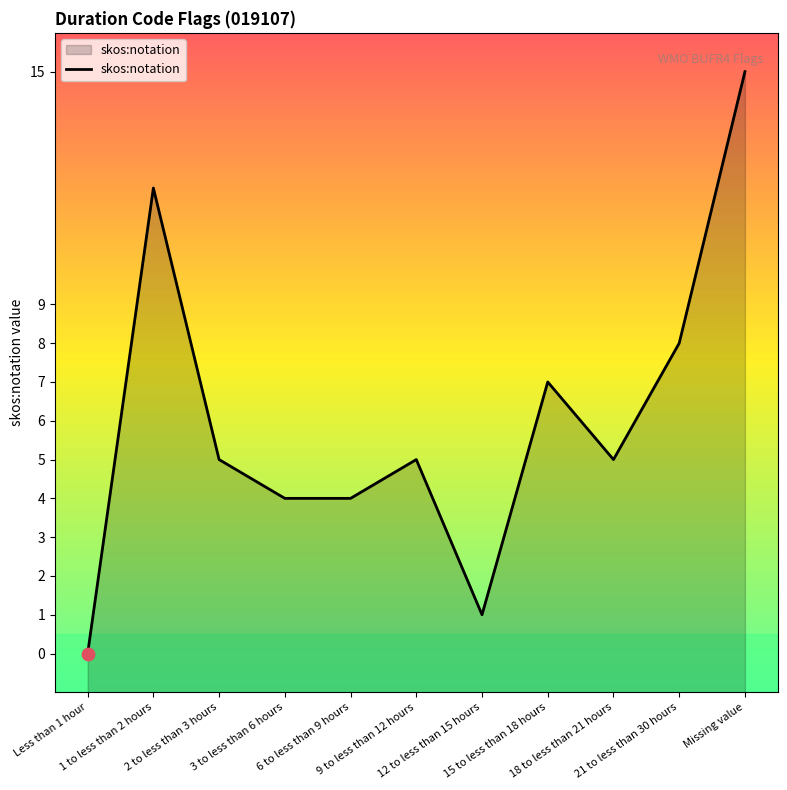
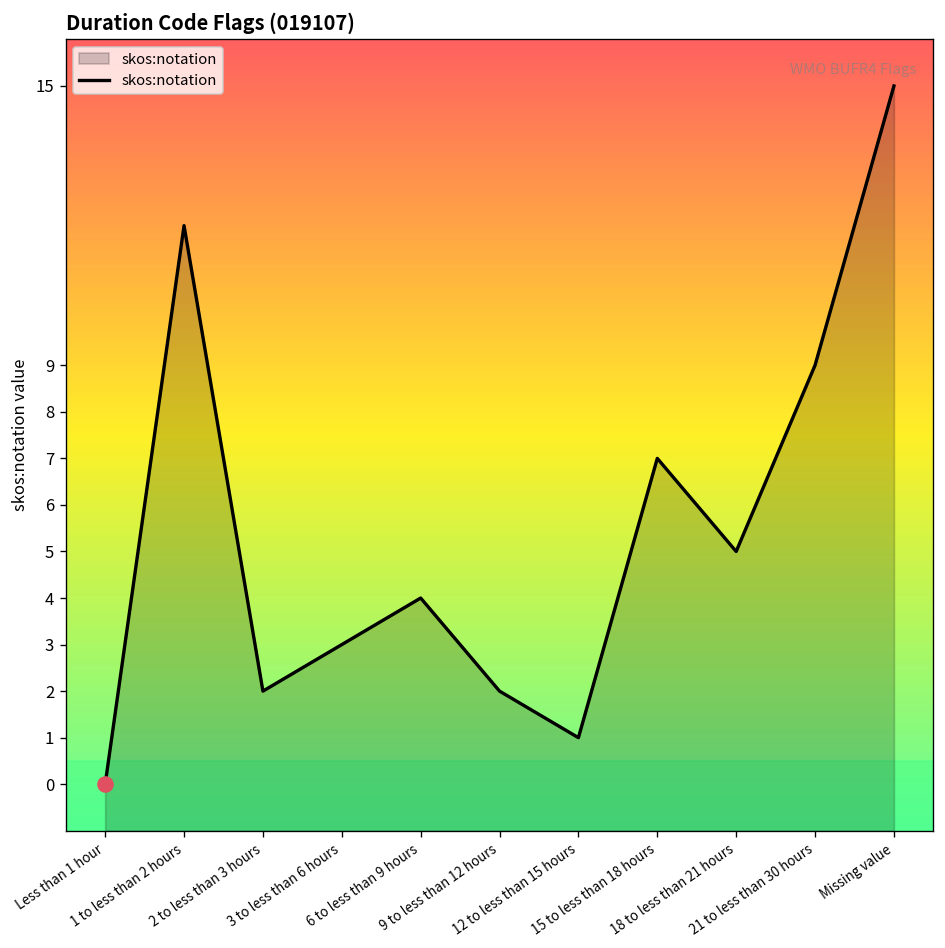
skos:notation, 2 to less than 3 hours: 5 -> 2
skos:notation, 3 to less than 6 hours: 4 -> 3
skos:notation, 9 to less than 12 hours: 5 -> 2
skos:notation, 21 to less than 30 hours: 8 -> 9
